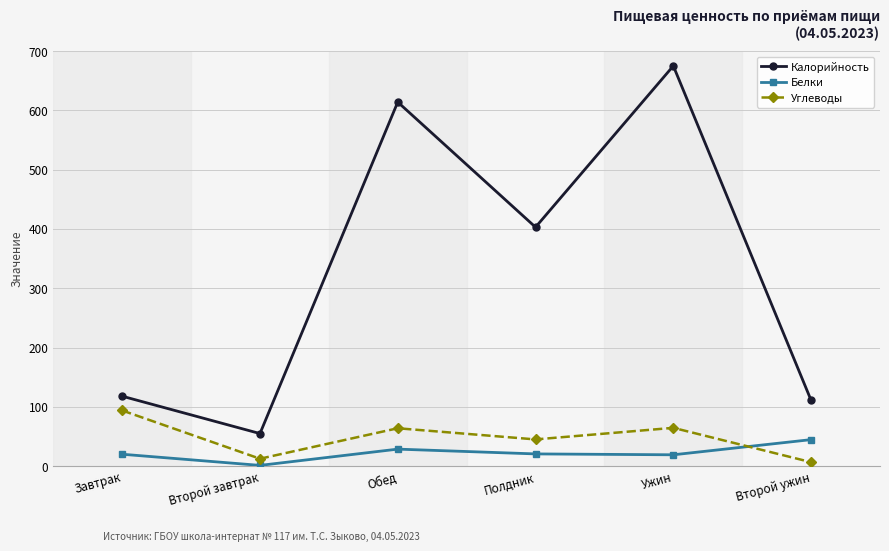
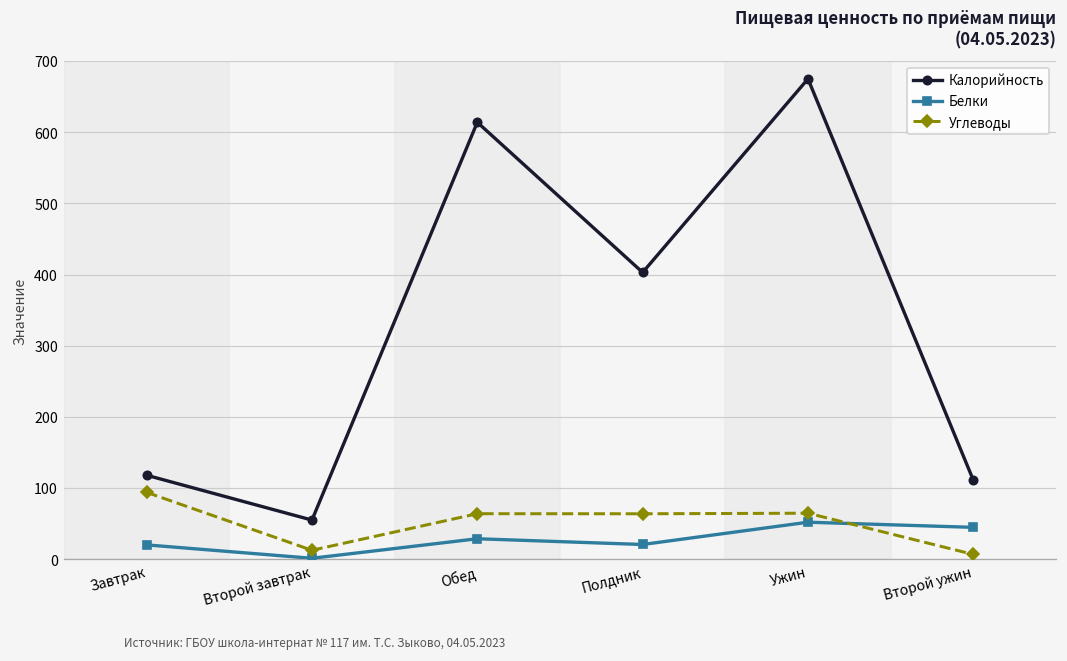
Углеводы, Полдник: 50 -> 60
Белки, Ужин: 20 -> 50
